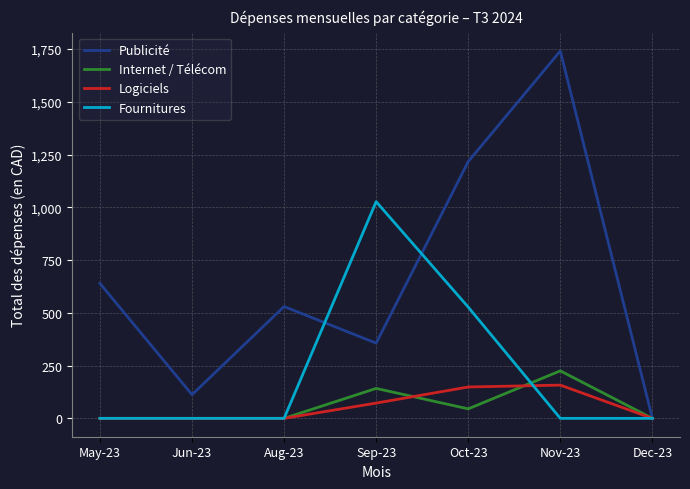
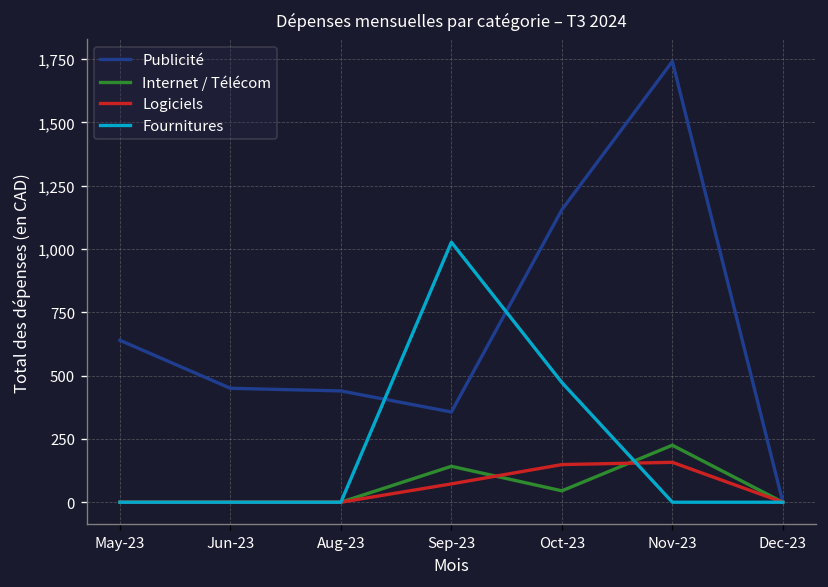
Publicité, Jun-23: 110 -> 450
Publicité, Aug-23: 530 -> 440
Publicité, Oct-23: 1,220 -> 1,160
Fournitures, Oct-23: 530 -> 470
